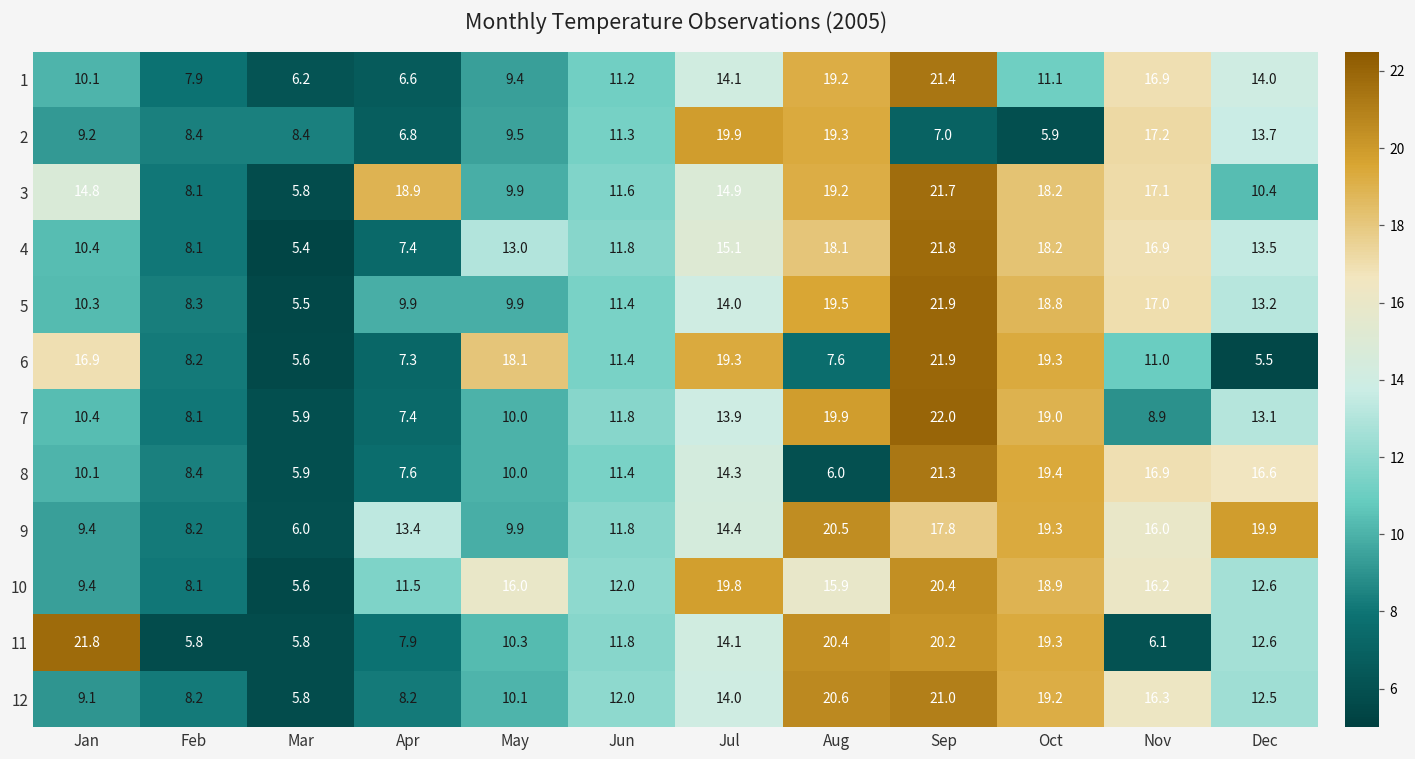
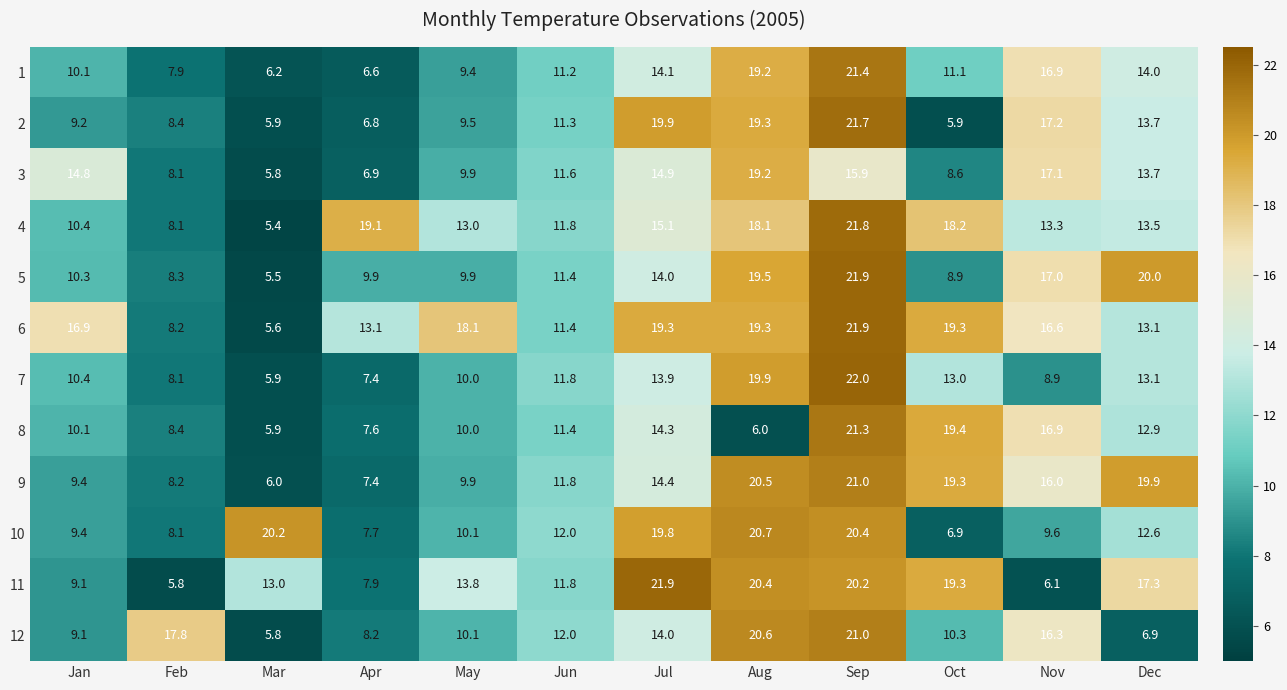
2, Mar: 8.4 -> 5.9
2, Sep: 7.0 -> 21.7
3, Apr: 18.9 -> 6.9
3, Sep: 21.7 -> 15.9
3, Oct: 18.2 -> 8.6
3, Dec: 10.4 -> 13.7
4, Apr: 7.4 -> 19.1
4, Nov: 16.9 -> 13.3
5, Oct: 18.8 -> 8.9
5, Dec: 13.2 -> 20.0
6, Apr: 7.3 -> 13.1
6, Aug: 7.6 -> 19.3
6, Nov: 11.0 -> 16.6
6, Dec: 5.5 -> 13.1
7, Oct: 19.0 -> 13.0
8, Dec: 16.6 -> 12.9
9, Apr: 13.4 -> 7.4
9, Sep: 17.8 -> 21.0
10, Mar: 5.6 -> 20.2
10, Apr: 11.5 -> 7.7
10, May: 16.0 -> 10.1
10, Aug: 15.9 -> 20.7
10, Oct: 18.9 -> 6.9
10, Nov: 16.2 -> 9.6
11, Jan: 21.8 -> 9.1
11, Mar: 5.8 -> 13.0
11, May: 10.3 -> 13.8
11, Jul: 14.1 -> 21.9
11, Dec: 12.6 -> 17.3
12, Feb: 8.2 -> 17.8
12, Oct: 19.2 -> 10.3
12, Dec: 12.5 -> 6.9
